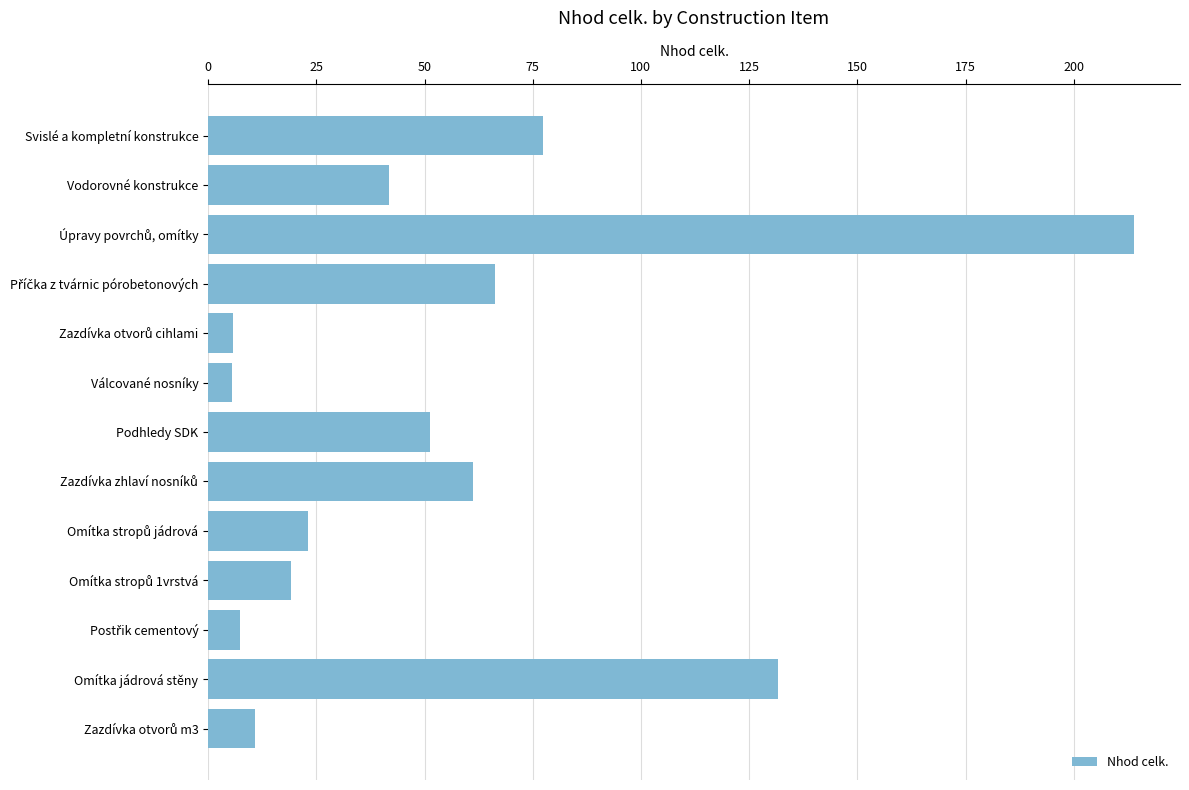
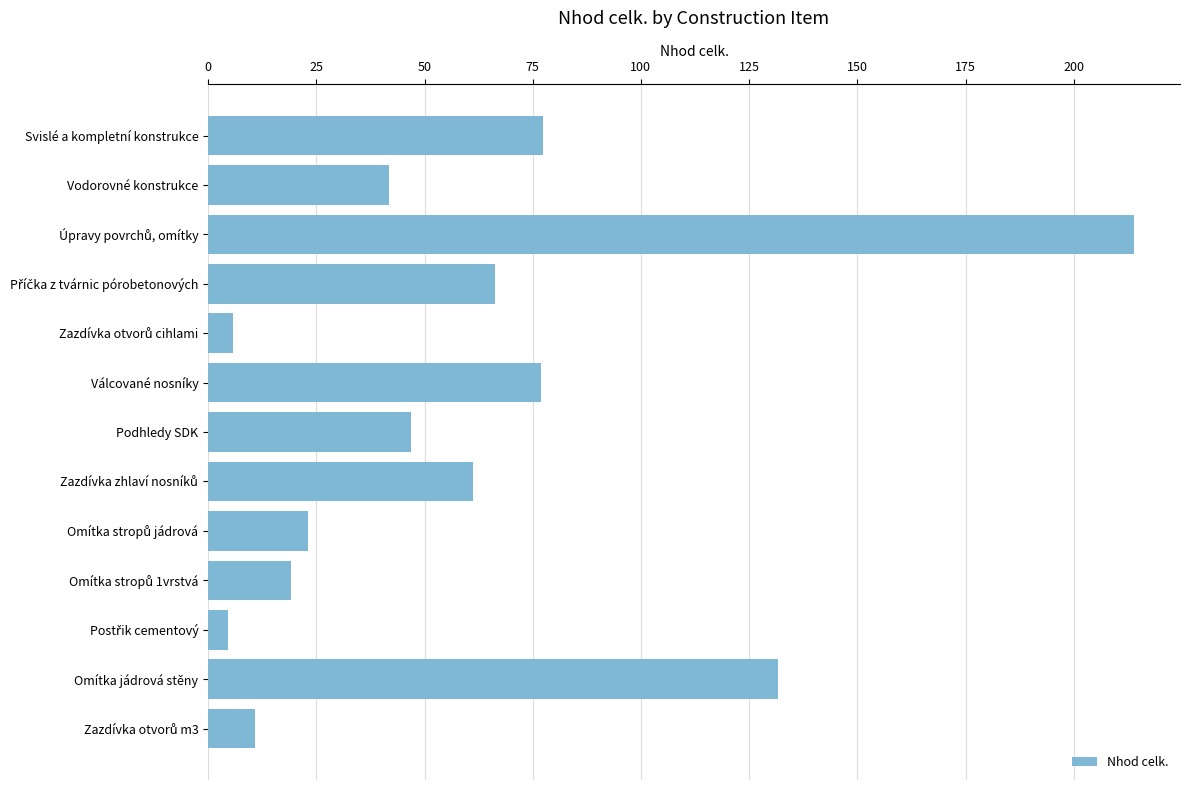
Válcované nosníky: 5 -> 77
Podhledy SDK: 51 -> 47
Postřik cementový: 7 -> 5
